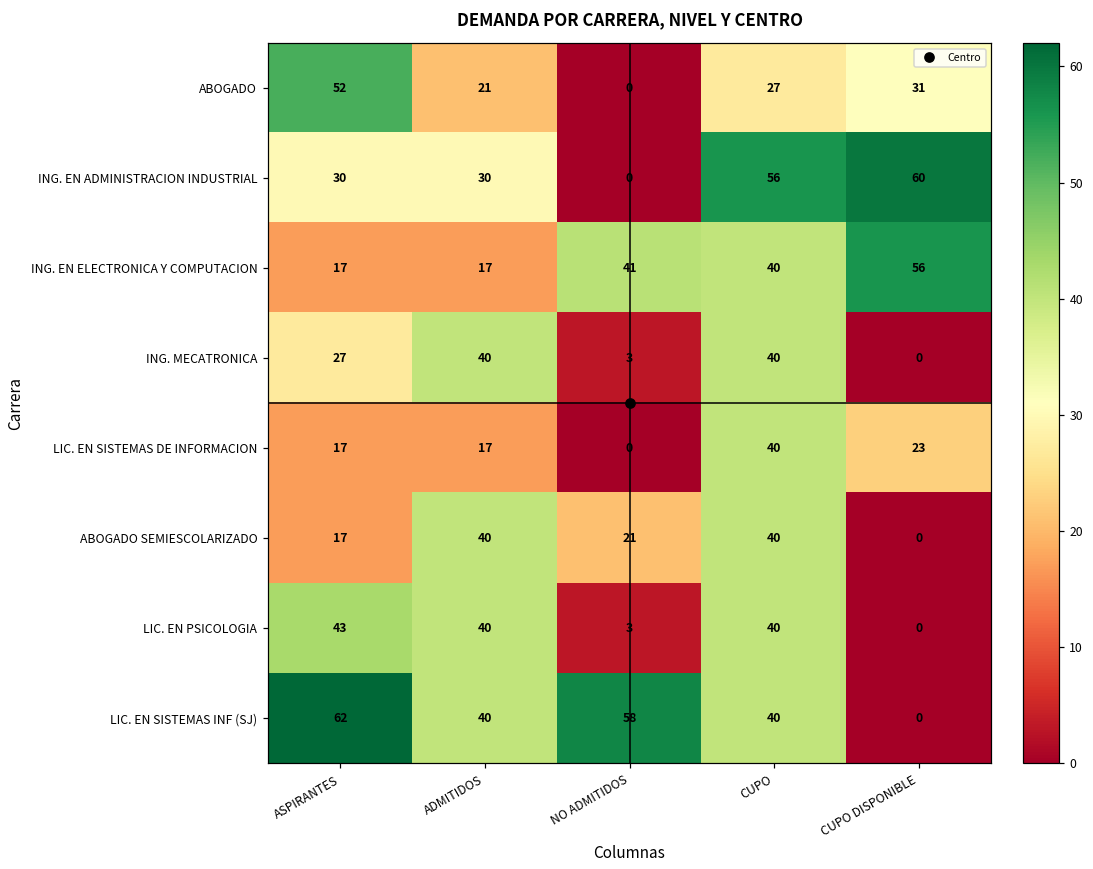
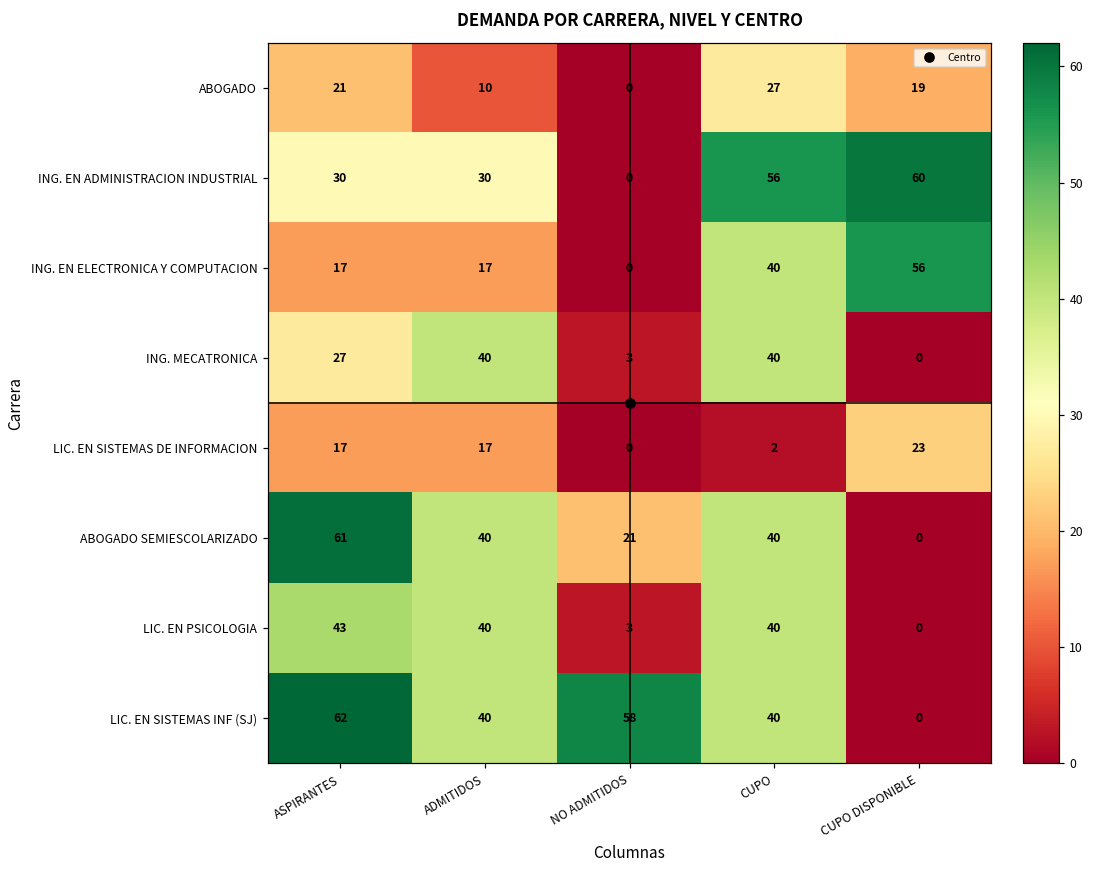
ABOGADO, ASPIRANTES: 52 -> 21
ABOGADO, ADMITIDOS: 21 -> 10
ABOGADO, CUPO DISPONIBLE: 31 -> 19
ING. EN ELECTRONICA Y COMPUTACION, NO ADMITIDOS: 41 -> 0
LIC. EN SISTEMAS DE INFORMACION, CUPO: 40 -> 2
ABOGADO SEMIESCOLARIZADO, ASPIRANTES: 17 -> 61
